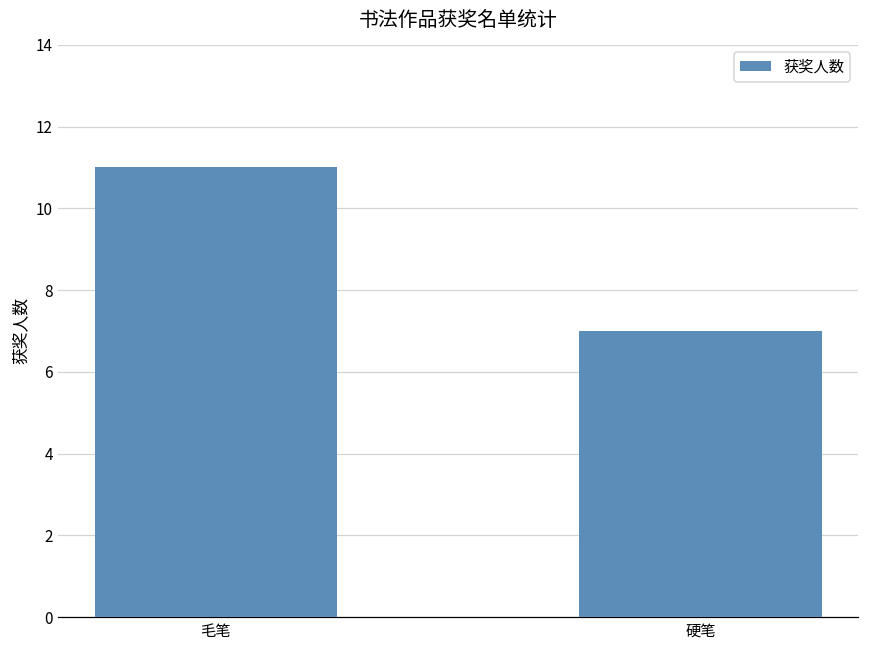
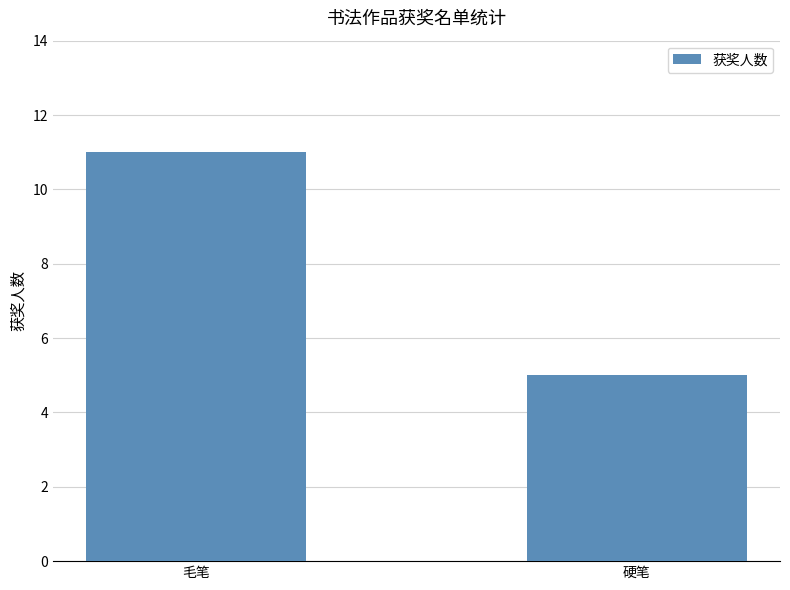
硬笔: 7 -> 5
